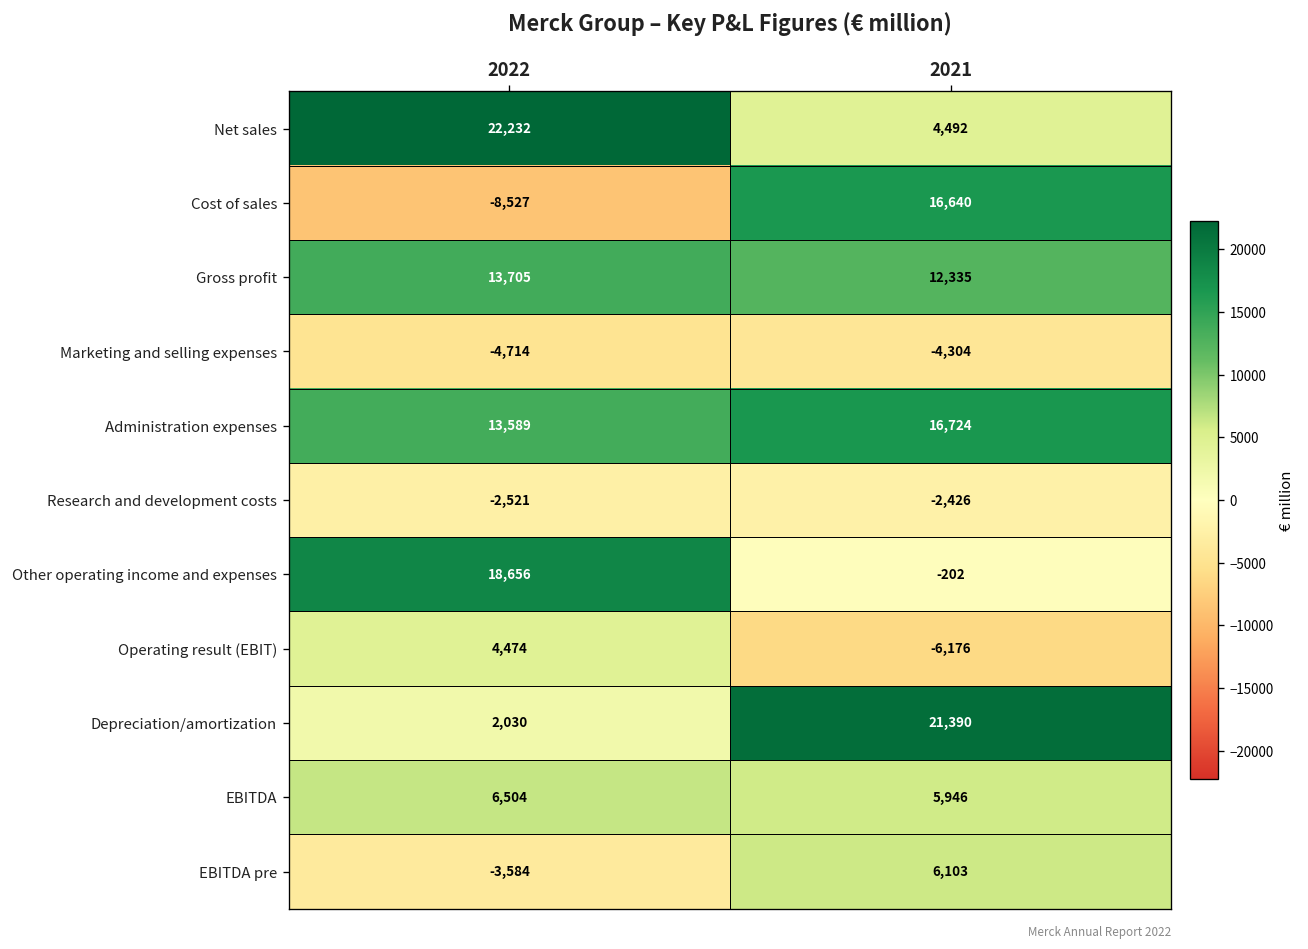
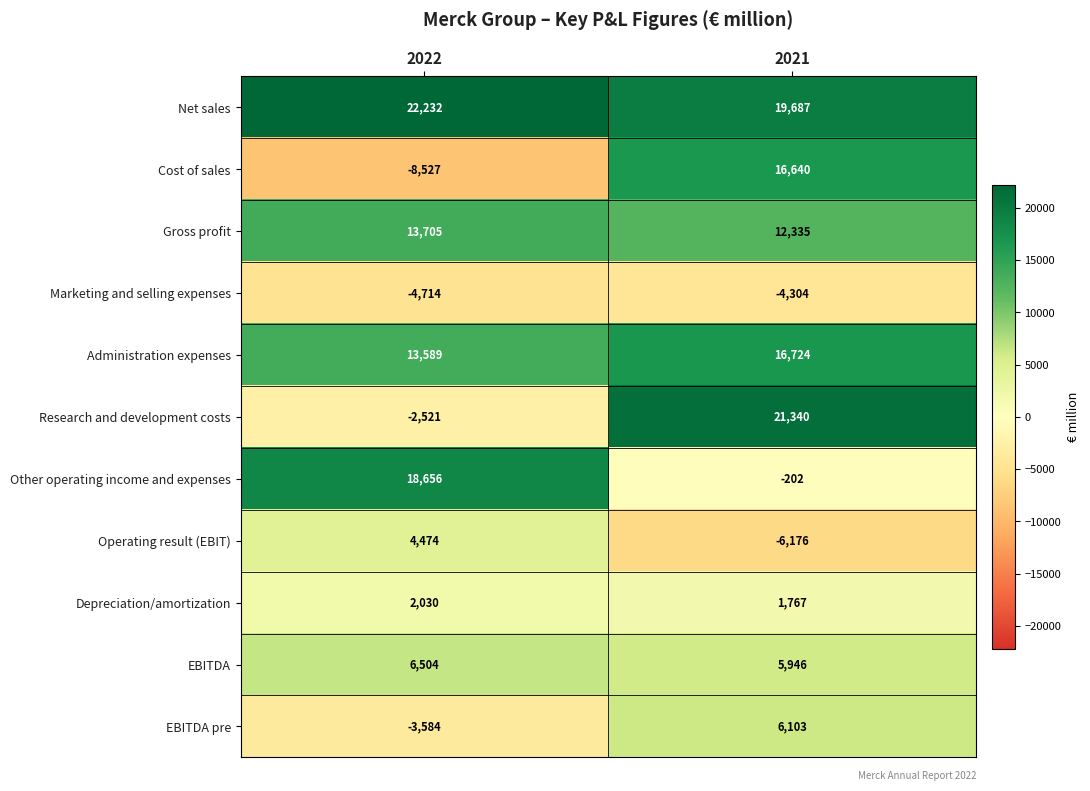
Net sales, 2021: 4,492 -> 19,687
Research and development costs, 2021: -2,426 -> 21,340
Depreciation/amortization, 2021: 21,390 -> 1,767
